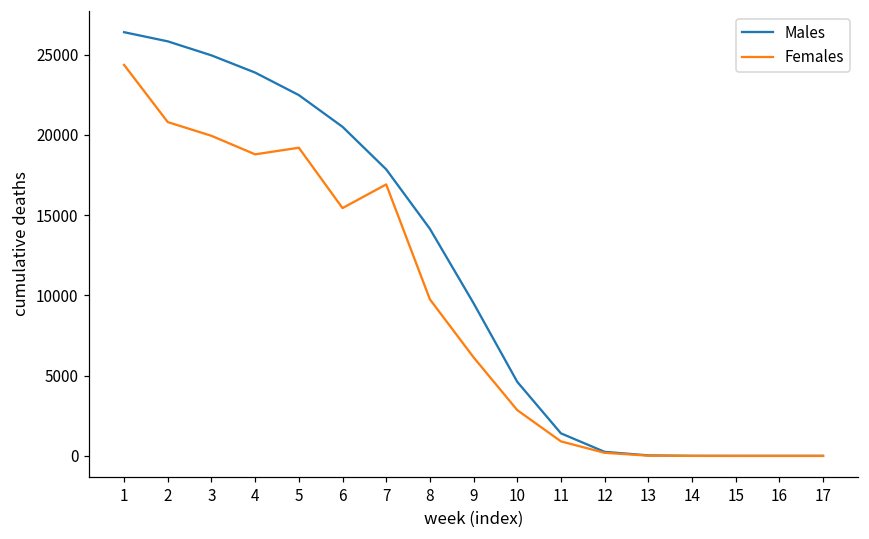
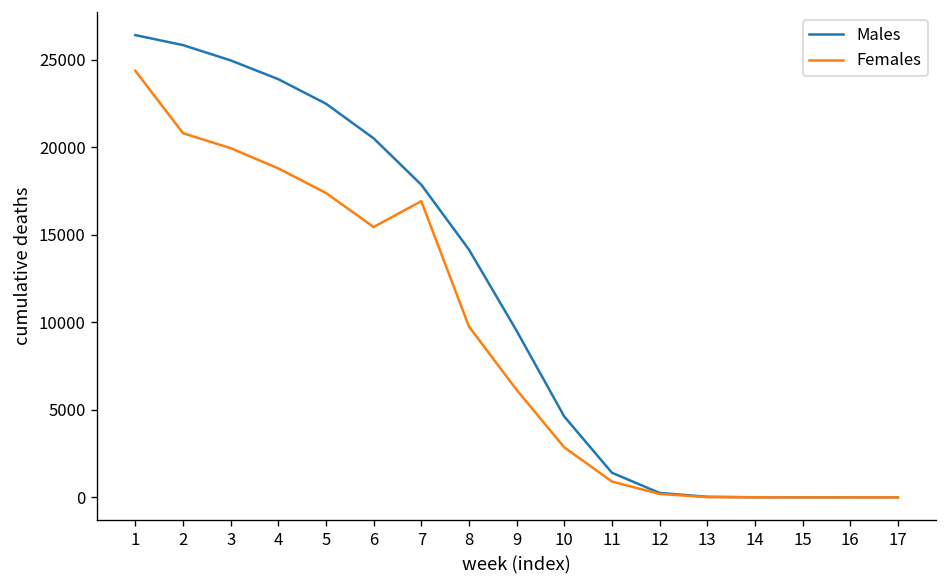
Females, 5: 19200 -> 17400
